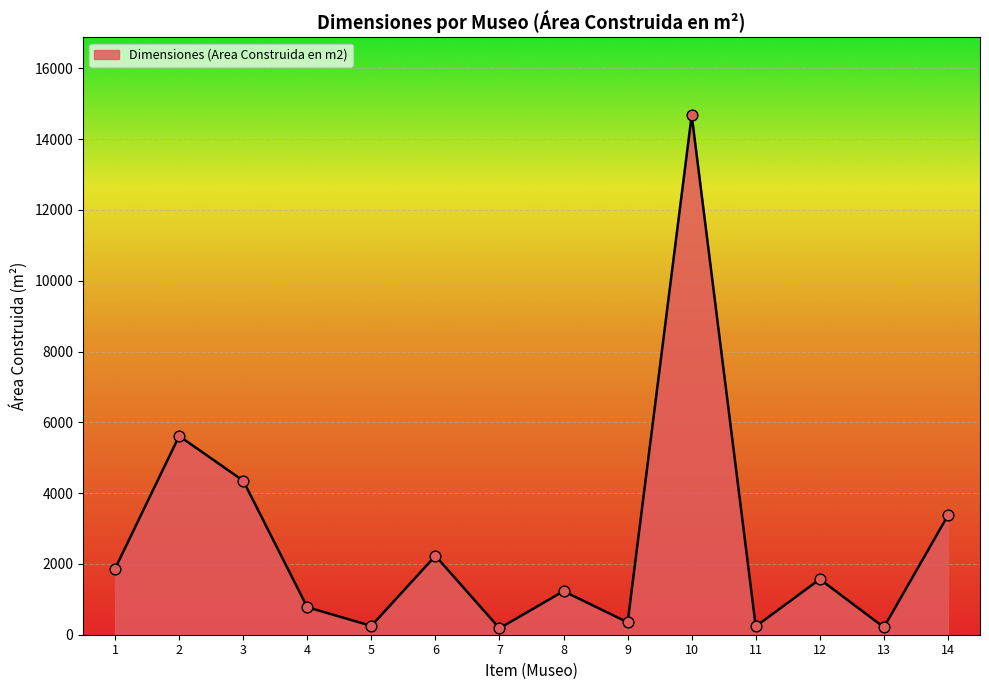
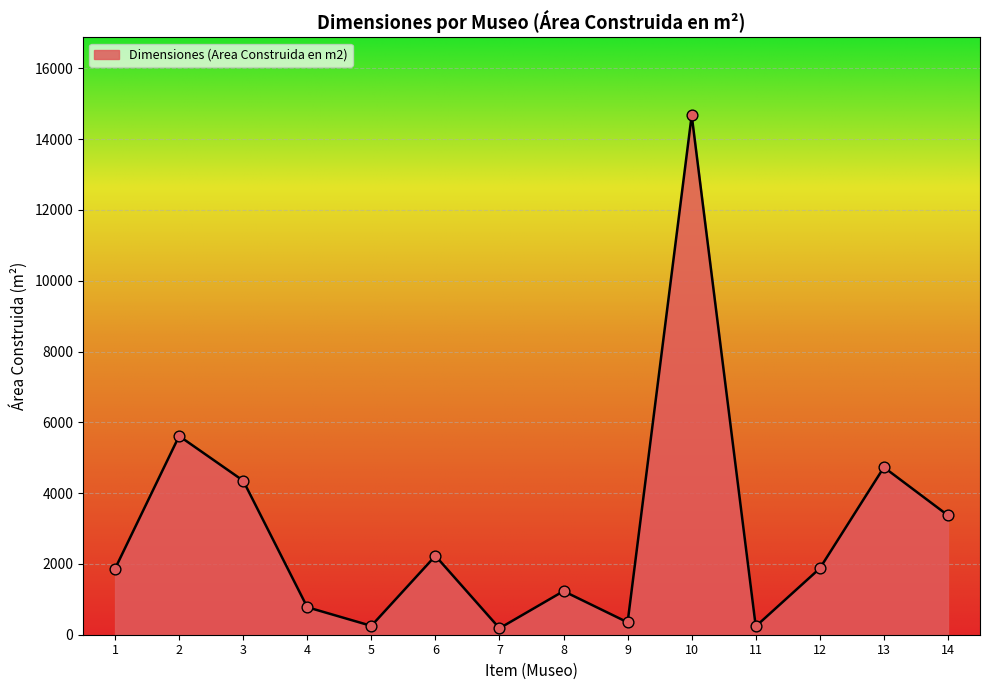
12: 1600 -> 1900
13: 200 -> 4700
